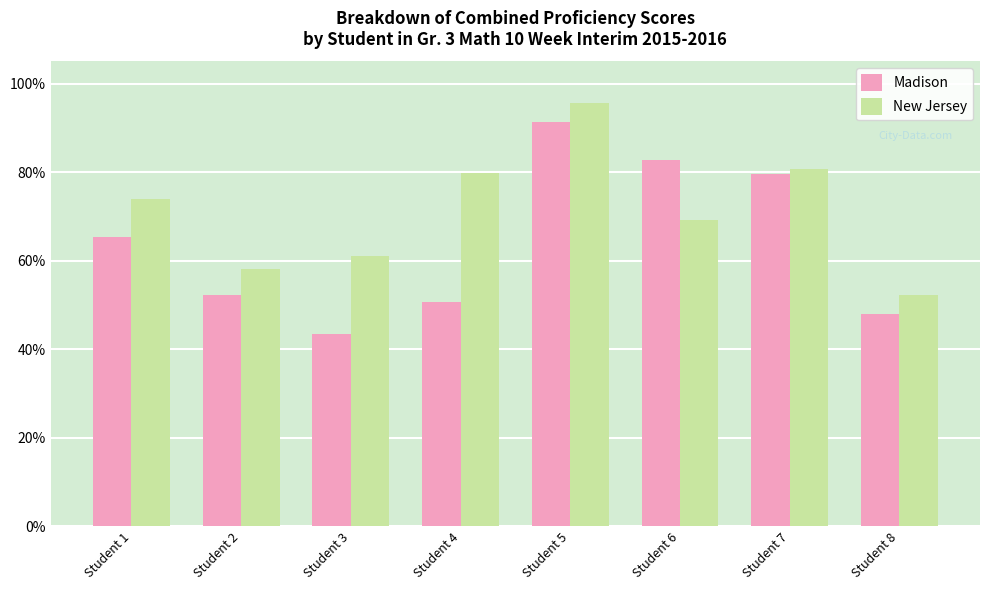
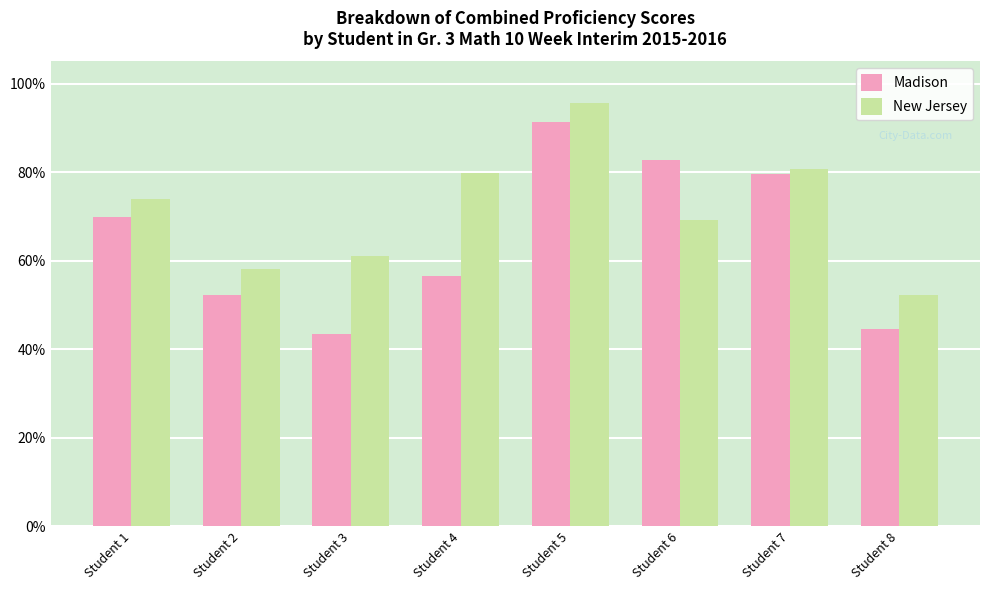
Madison, Student 1: 65% -> 70%
Madison, Student 4: 51% -> 57%
Madison, Student 8: 48% -> 44%
